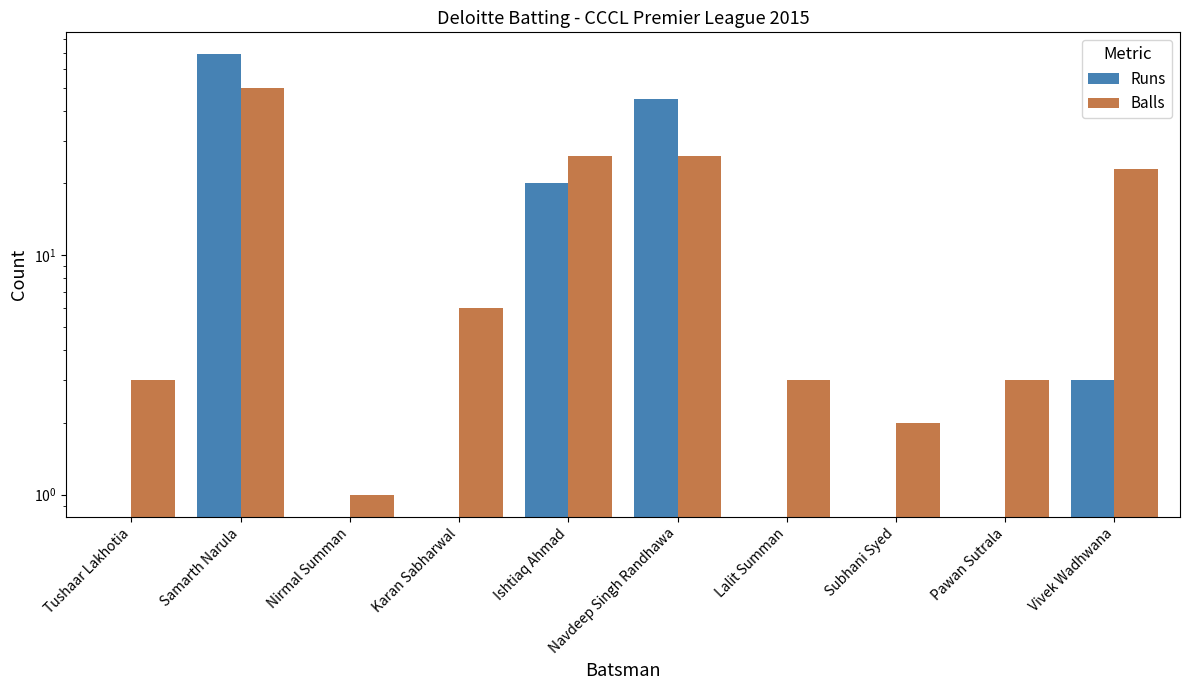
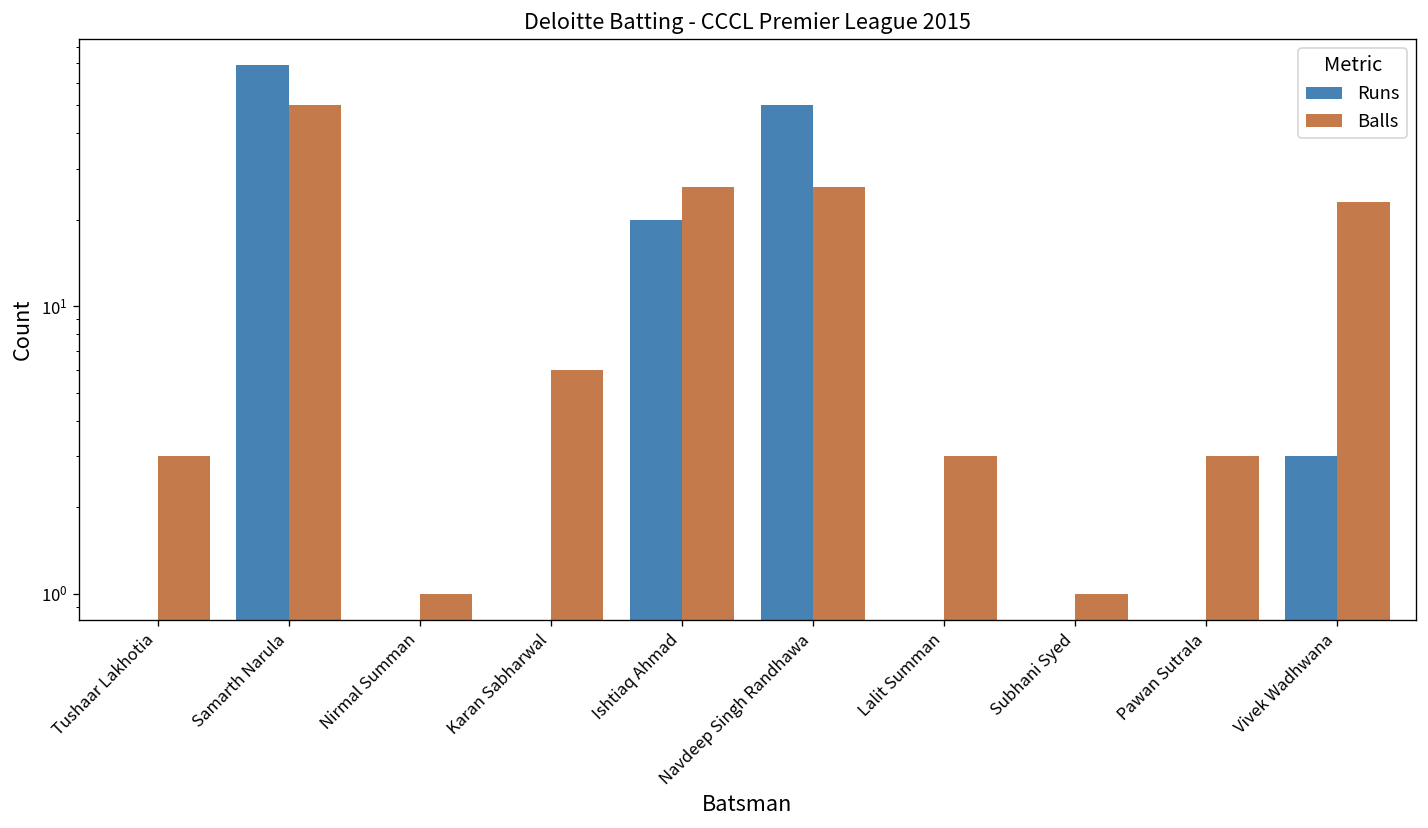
Runs, Navdeep Singh Randhawa: 45 -> 50
Balls, Subhani Syed: 2 -> 1
